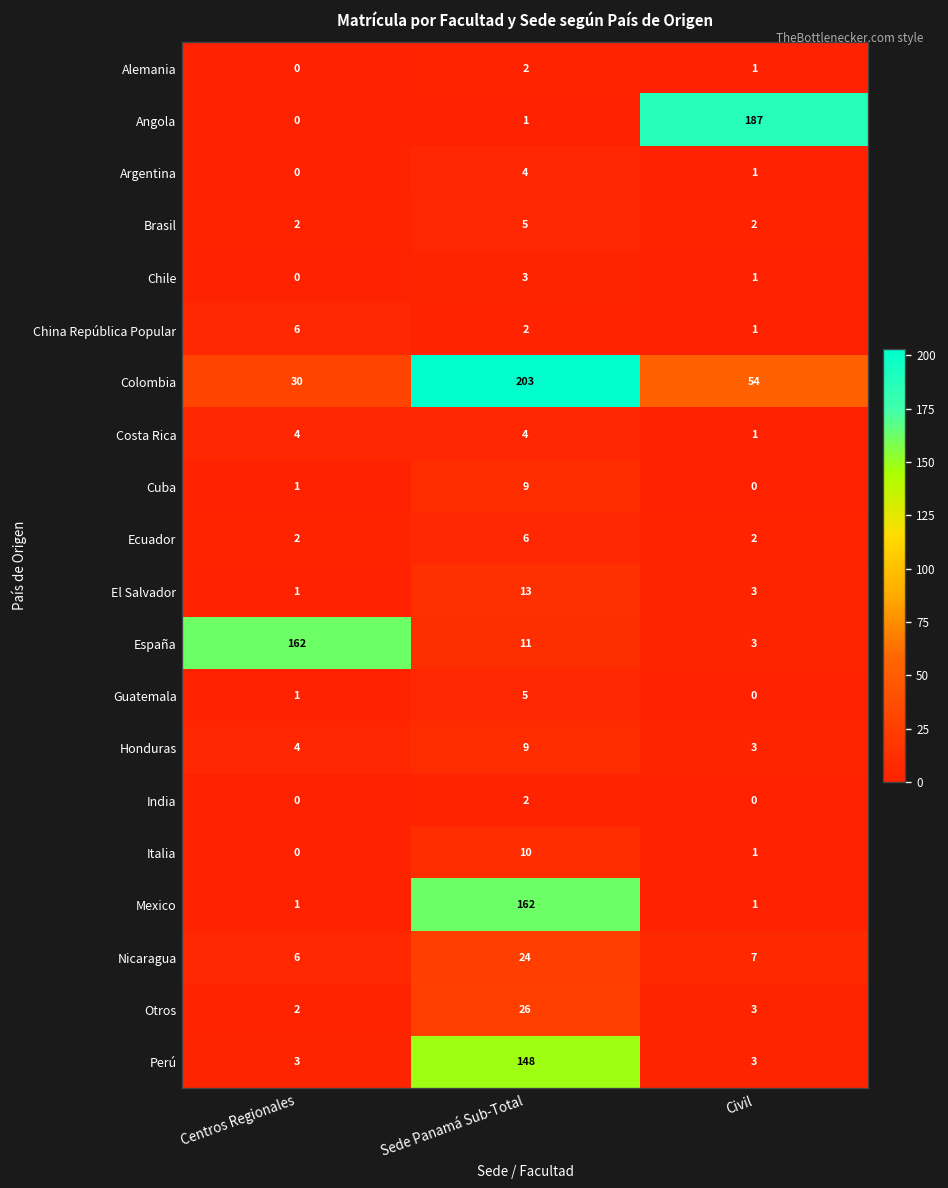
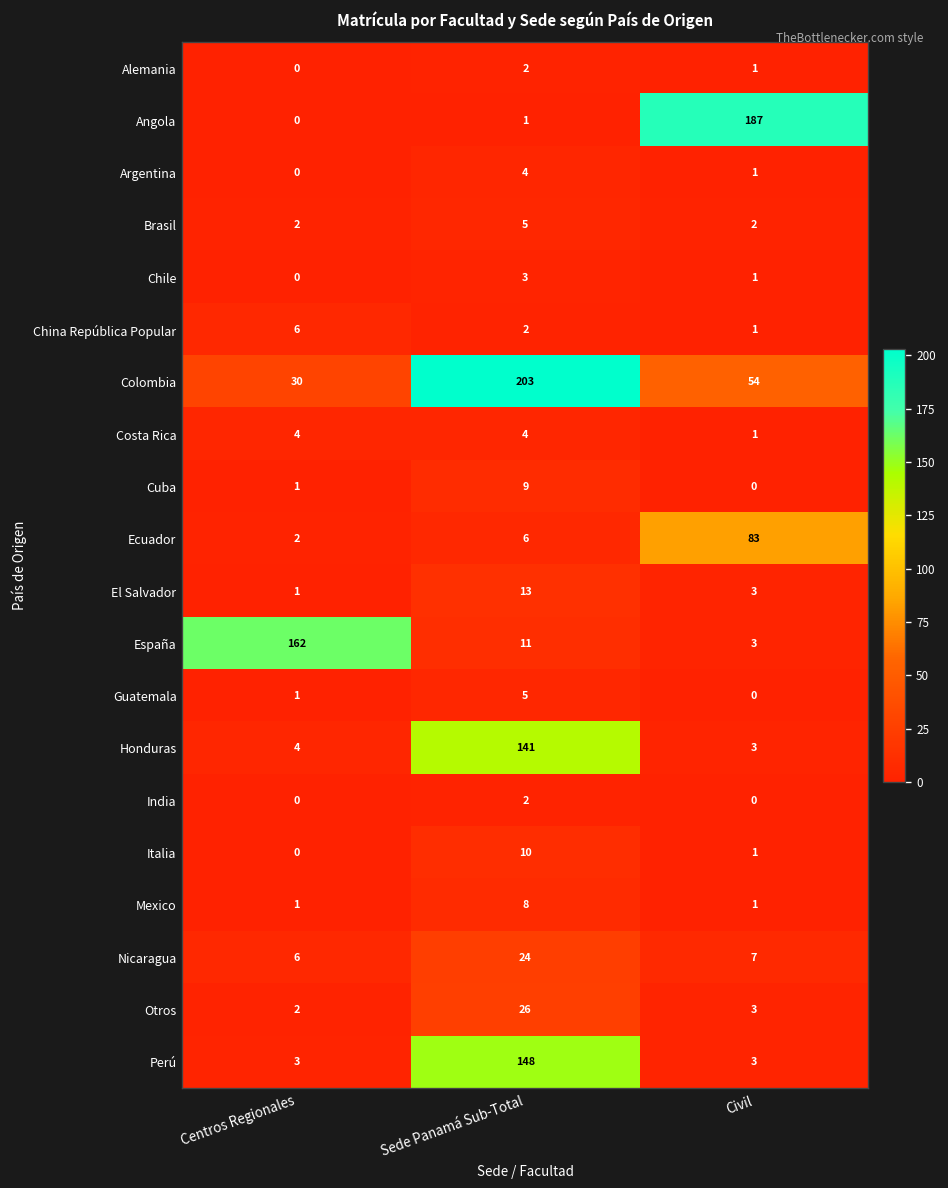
Ecuador, Civil: 2 -> 83
Honduras, Sede Panamá Sub-Total: 9 -> 141
Mexico, Sede Panamá Sub-Total: 162 -> 8
